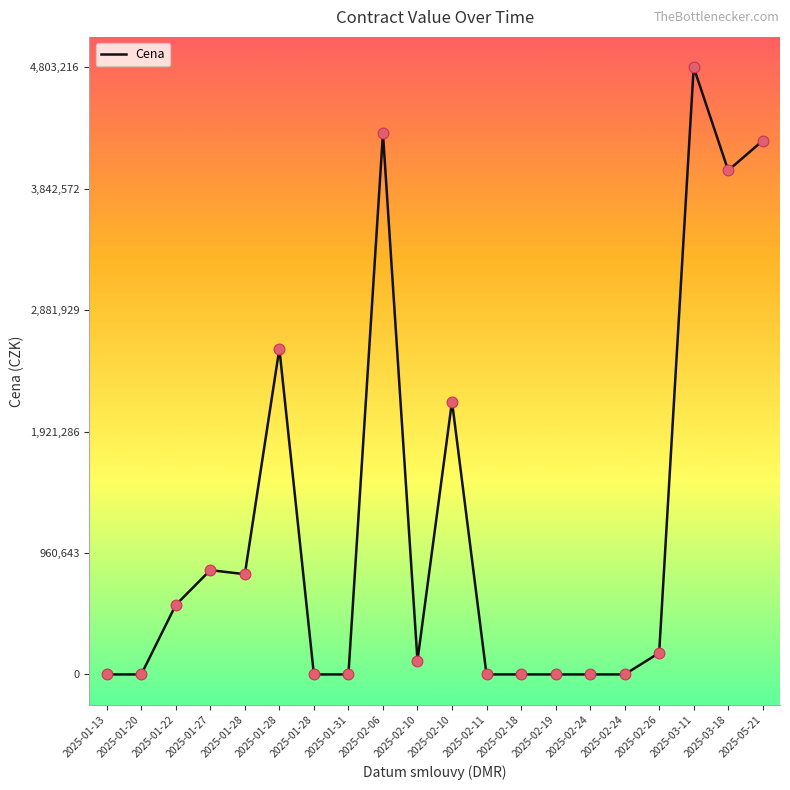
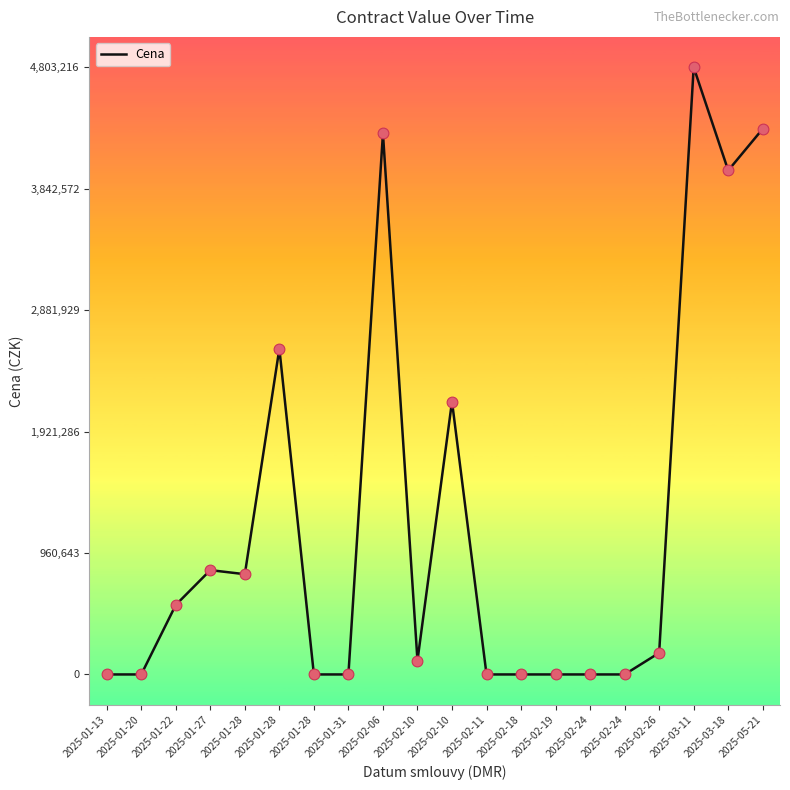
2025-05-21: 4,220,000 -> 4,320,000
